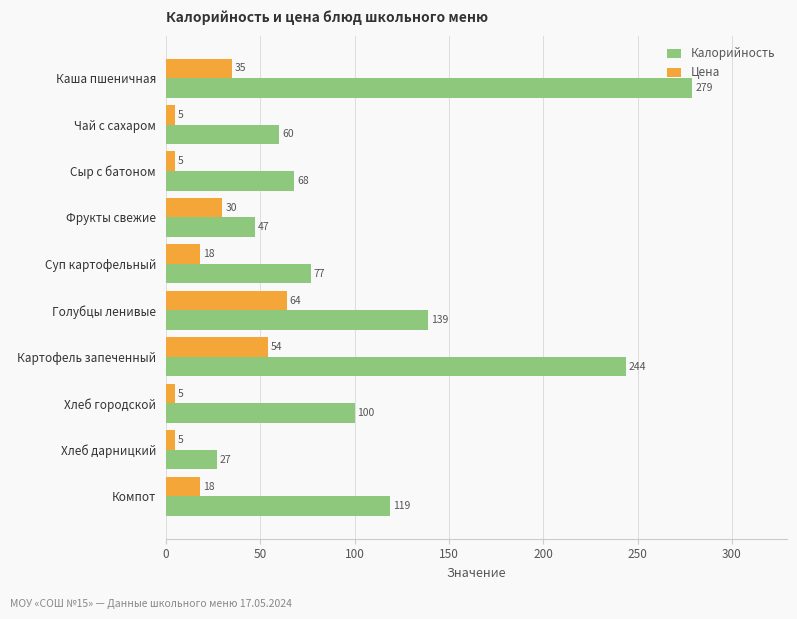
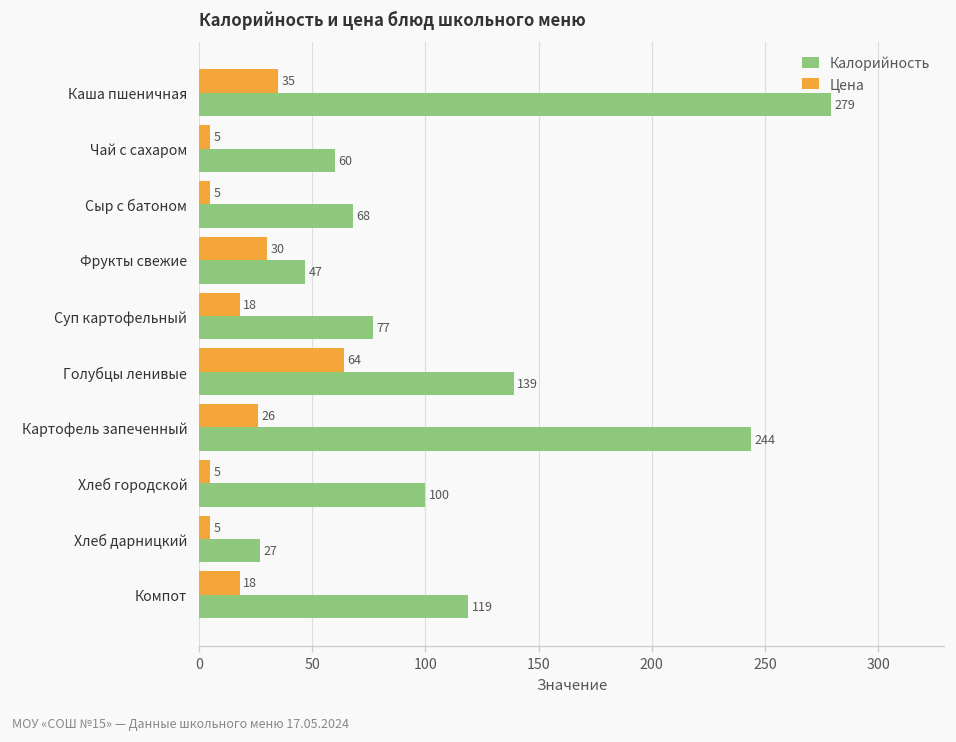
Цена, Картофель запеченный: 54 -> 26
